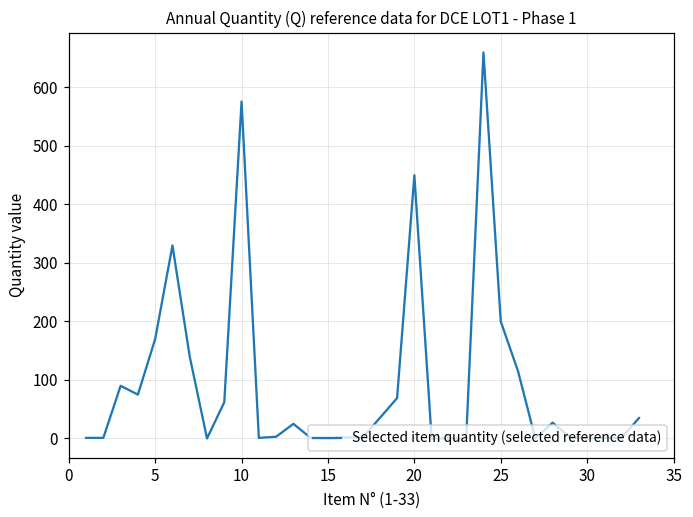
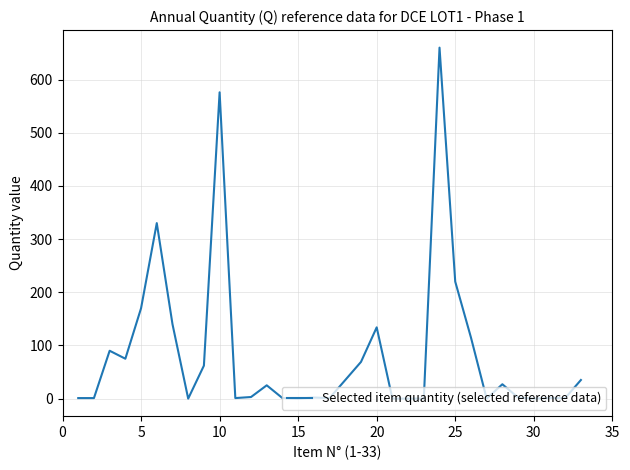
20: 450 -> 130
25: 200 -> 220
